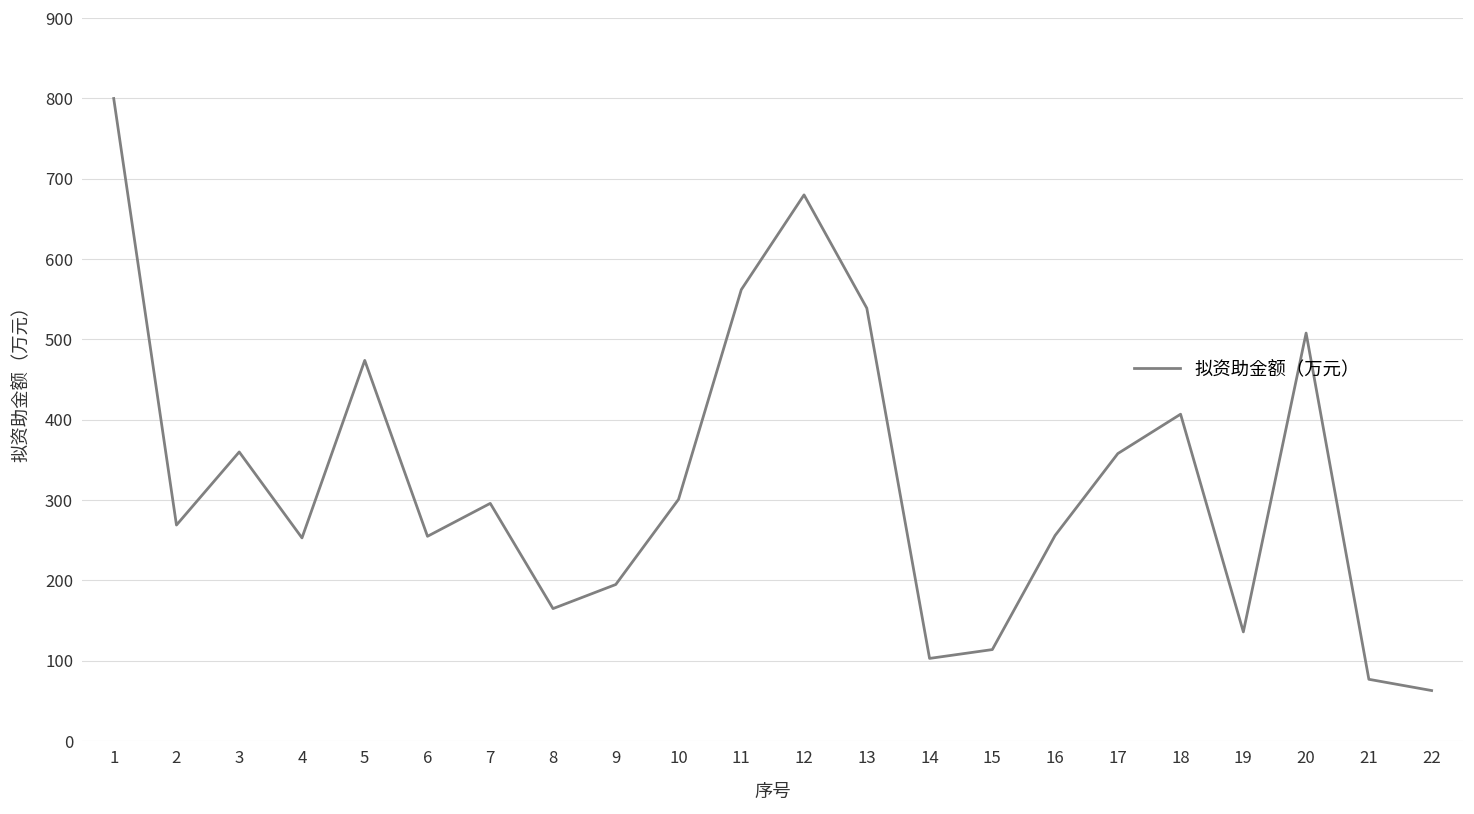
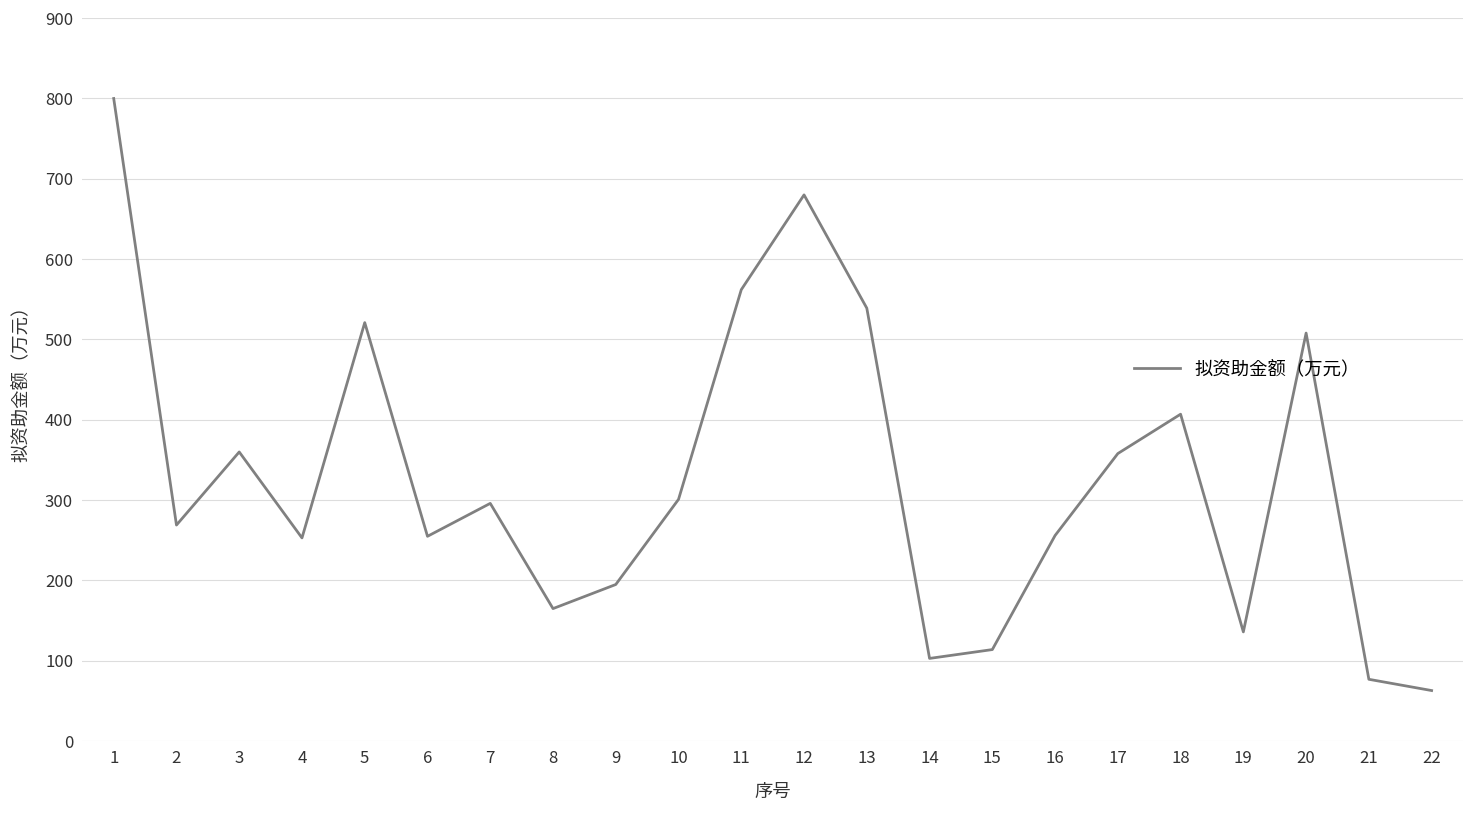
5: 470 -> 520
